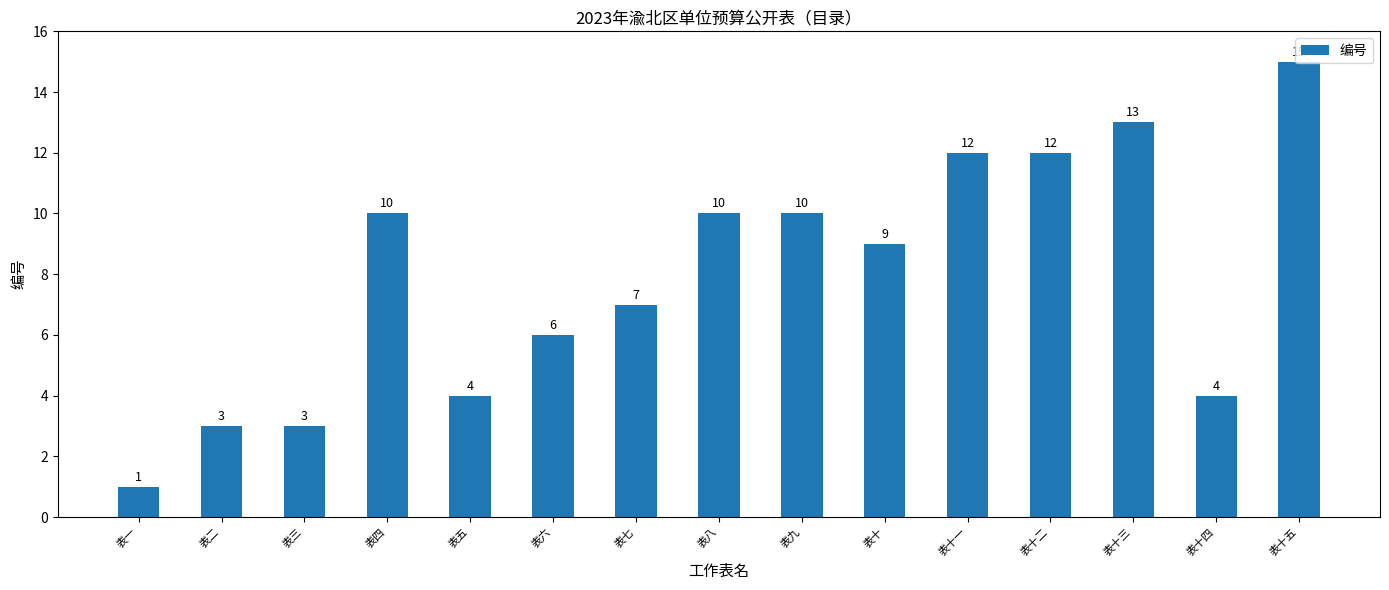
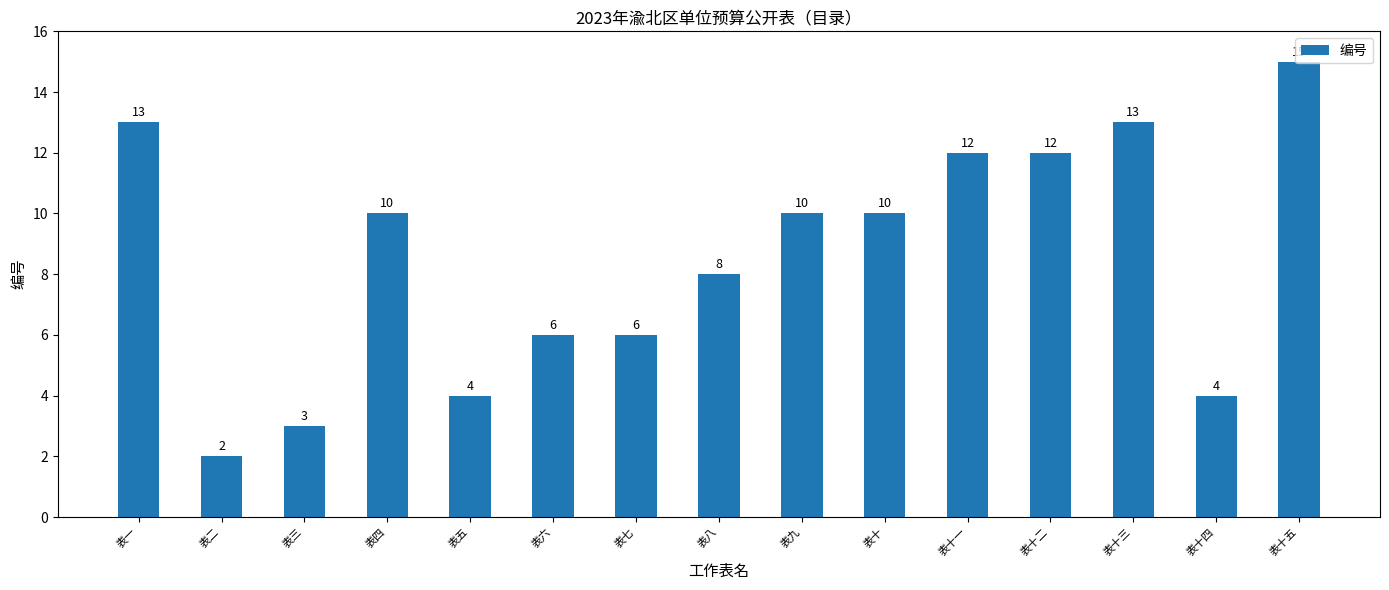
表一: 1 -> 13
表二: 3 -> 2
表七: 7 -> 6
表八: 10 -> 8
表十: 9 -> 10
